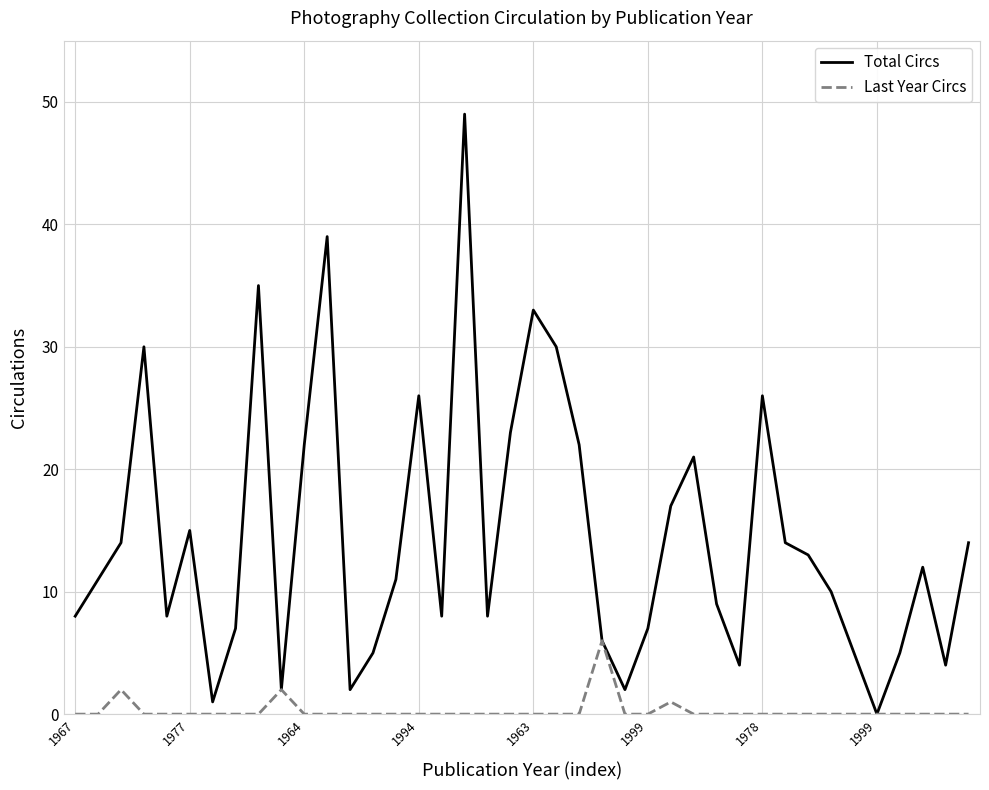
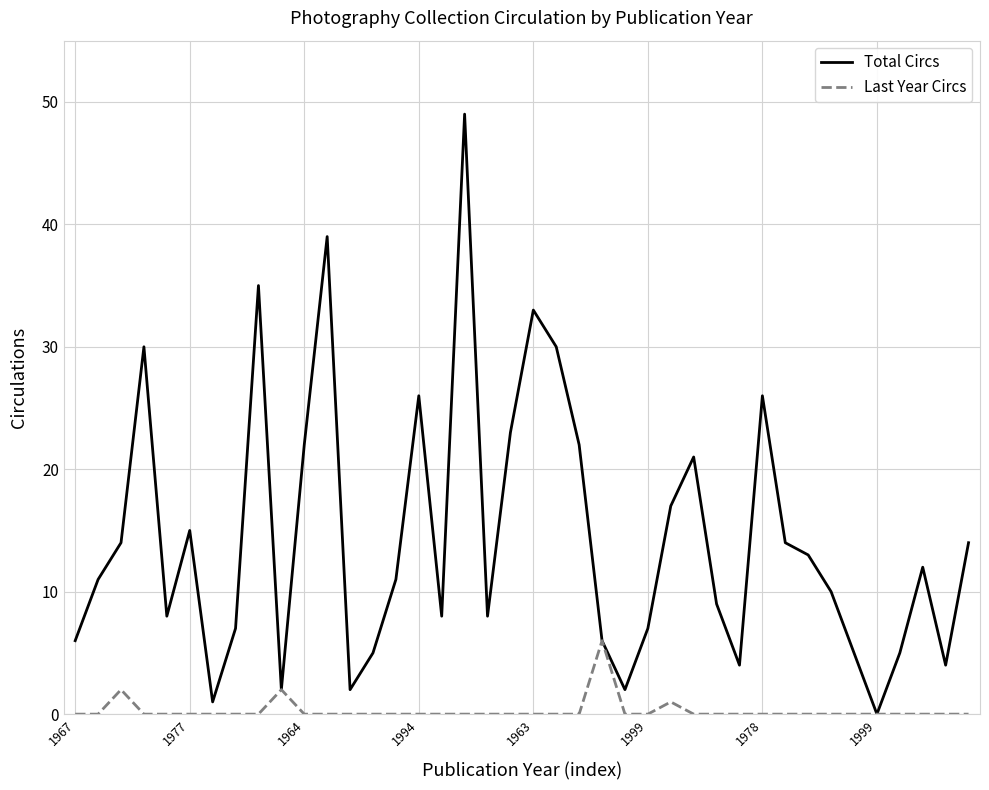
Total Circs, 1967: 8 -> 6
